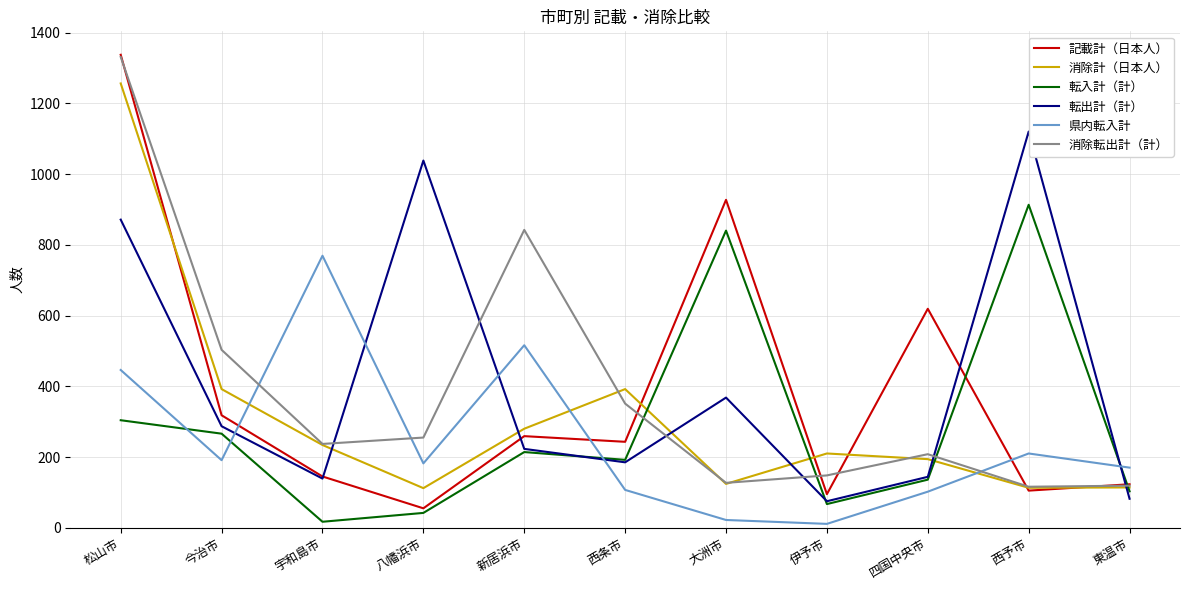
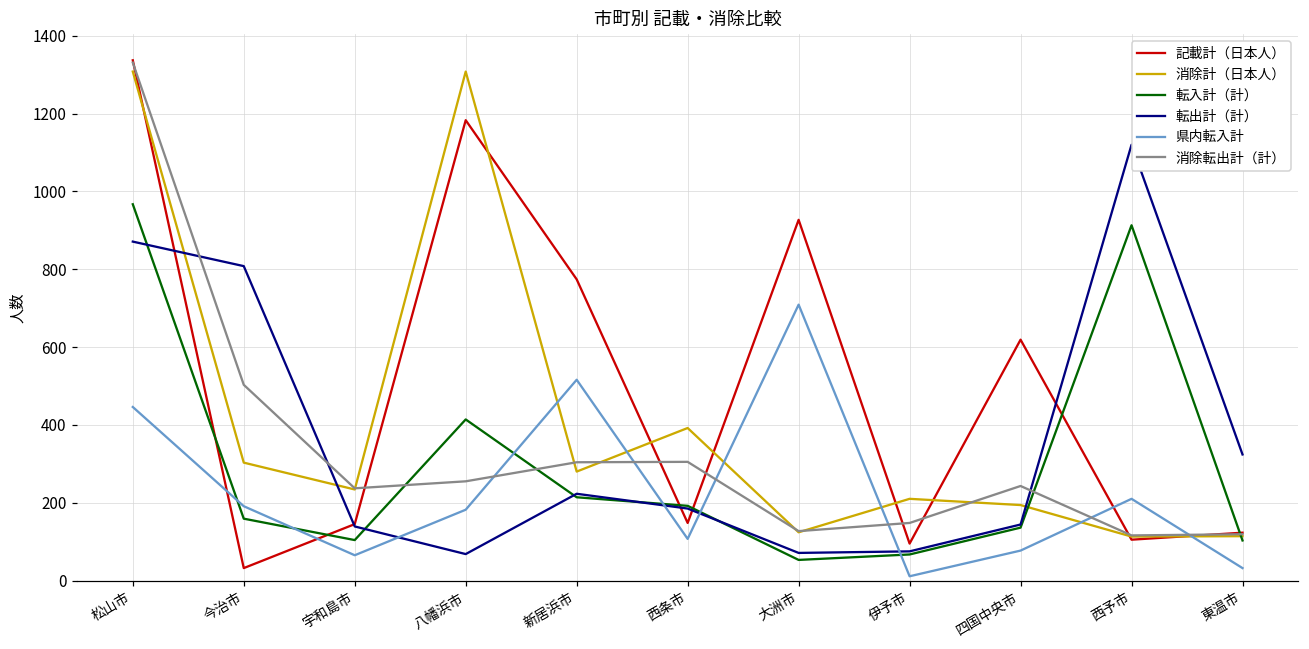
消除計（日本人）, 松山市: 1260 -> 1310
転入計（計）, 松山市: 300 -> 970
記載計（日本人）, 今治市: 320 -> 30
消除計（日本人）, 今治市: 390 -> 300
転入計（計）, 今治市: 270 -> 160
転出計（計）, 今治市: 290 -> 810
転入計（計）, 宇和島市: 20 -> 100
県内転入計, 宇和島市: 770 -> 70
記載計（日本人）, 八幡浜市: 60 -> 1180
消除計（日本人）, 八幡浜市: 110 -> 1310
転入計（計）, 八幡浜市: 40 -> 410
転出計（計）, 八幡浜市: 1040 -> 70
記載計（日本人）, 新居浜市: 260 -> 770
消除転出計（計）, 新居浜市: 840 -> 300
記載計（日本人）, 西条市: 240 -> 150
消除転出計（計）, 西条市: 350 -> 310
転入計（計）, 大洲市: 840 -> 50
転出計（計）, 大洲市: 370 -> 70
県内転入計, 大洲市: 20 -> 710
県内転入計, 四国中央市: 100 -> 80
消除転出計（計）, 四国中央市: 210 -> 240
転出計（計）, 東温市: 80 -> 320
県内転入計, 東温市: 170 -> 30
